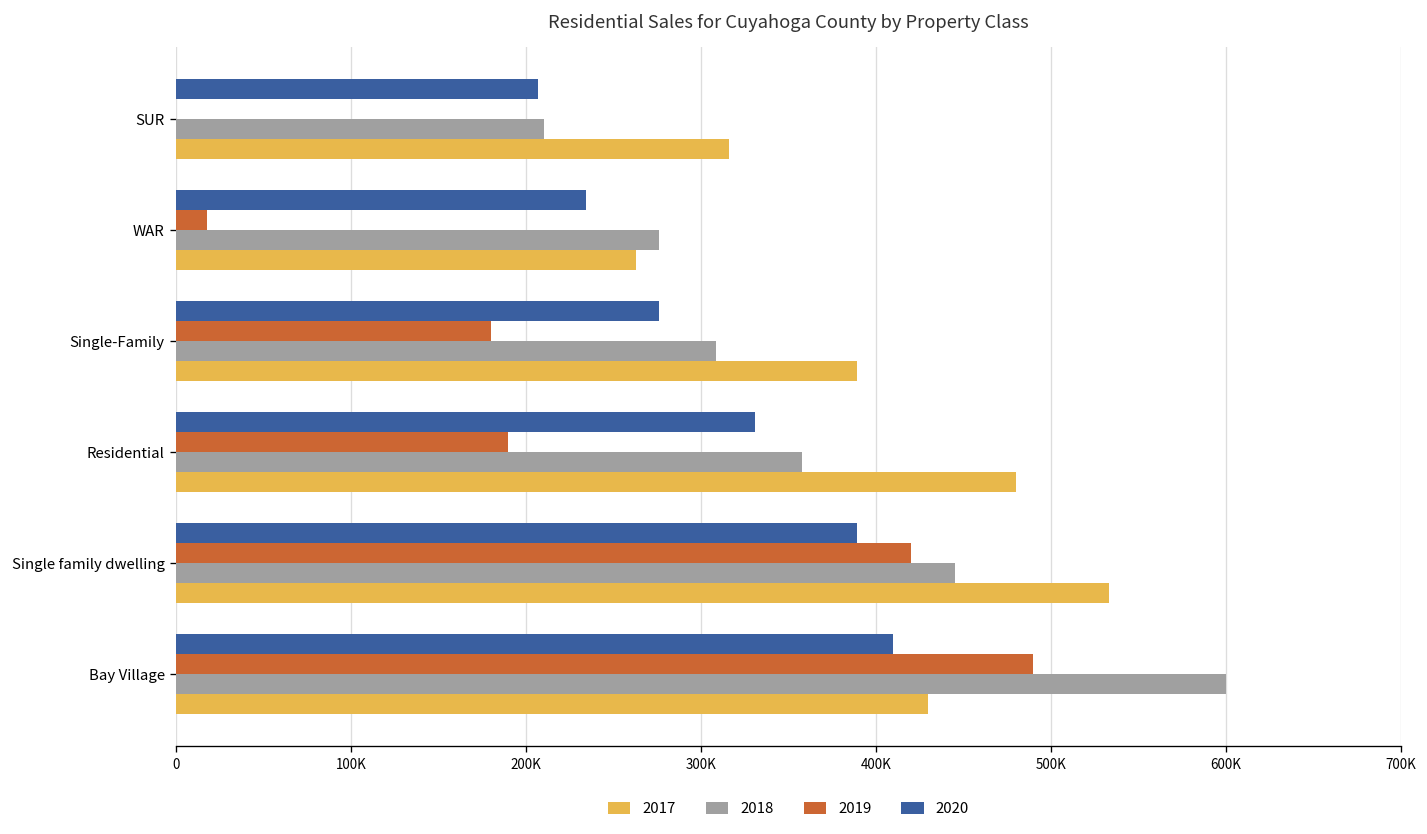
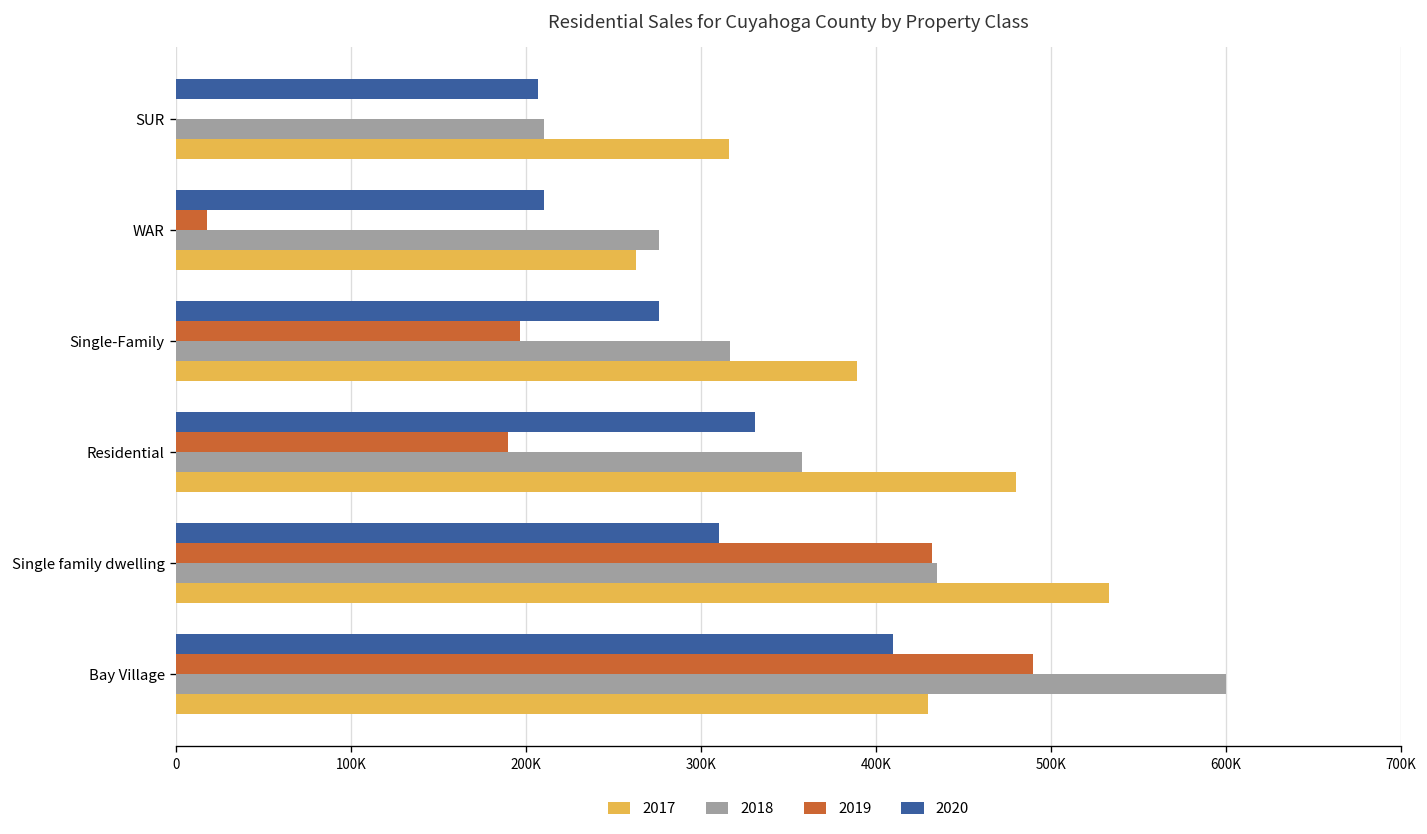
2020, WAR: 234000 -> 210000
2019, Single-Family: 180000 -> 196000
2018, Single-Family: 309000 -> 317000
2020, Single family dwelling: 389000 -> 310000
2019, Single family dwelling: 420000 -> 432000
2018, Single family dwelling: 445000 -> 435000
